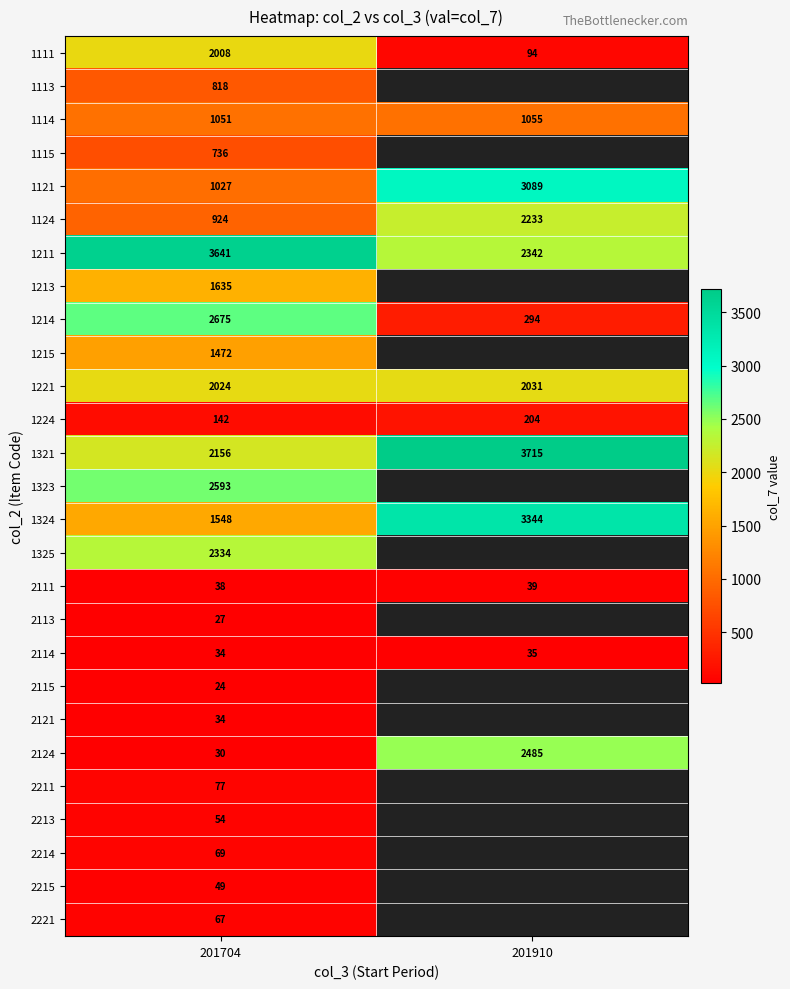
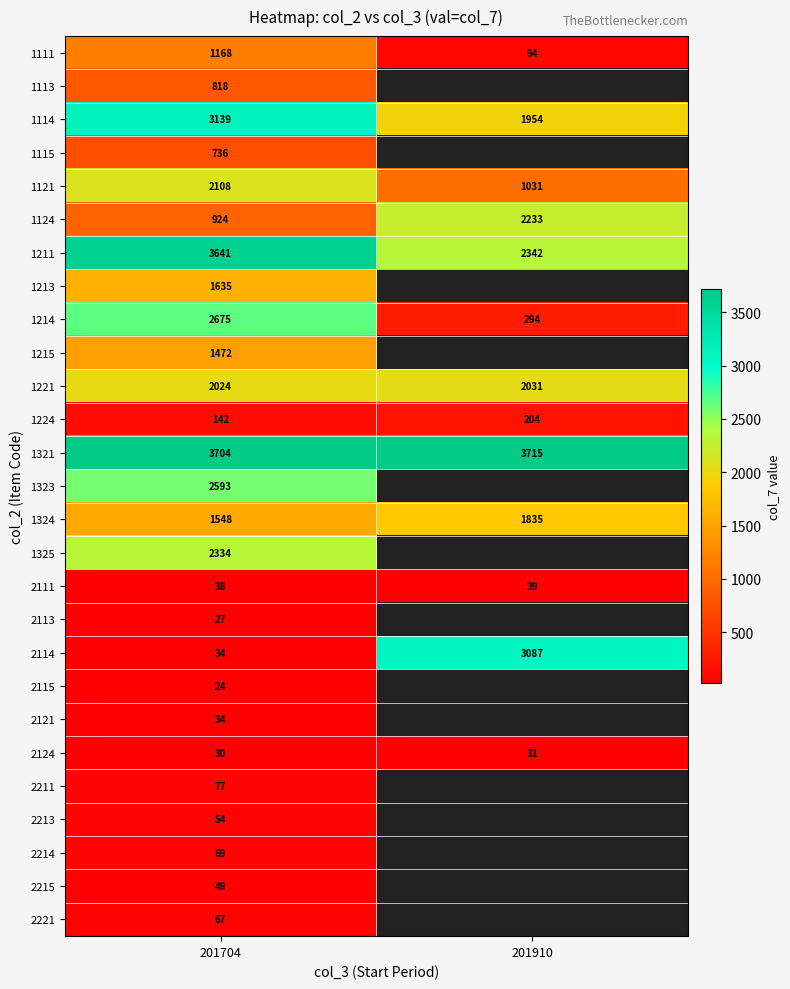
1111, 201704: 2008 -> 1168
1114, 201704: 1051 -> 3139
1114, 201910: 1055 -> 1954
1121, 201704: 1027 -> 2108
1121, 201910: 3089 -> 1031
1321, 201704: 2156 -> 3704
1324, 201910: 3344 -> 1835
2114, 201910: 35 -> 3087
2124, 201910: 2485 -> 31
